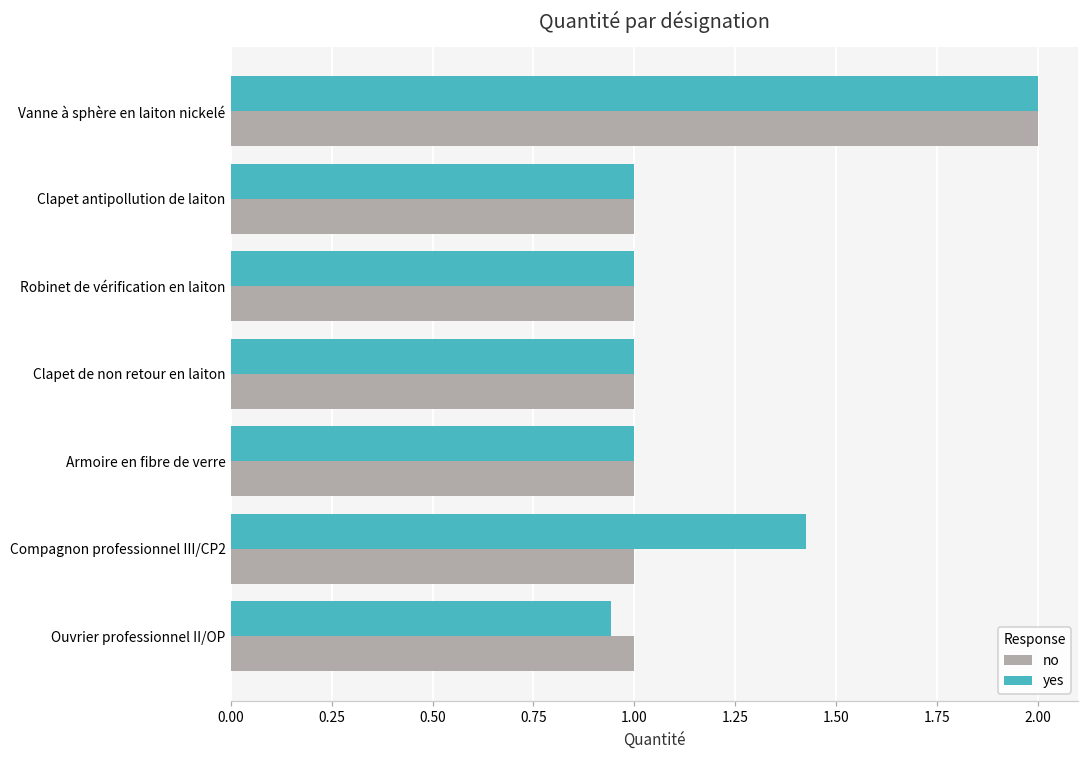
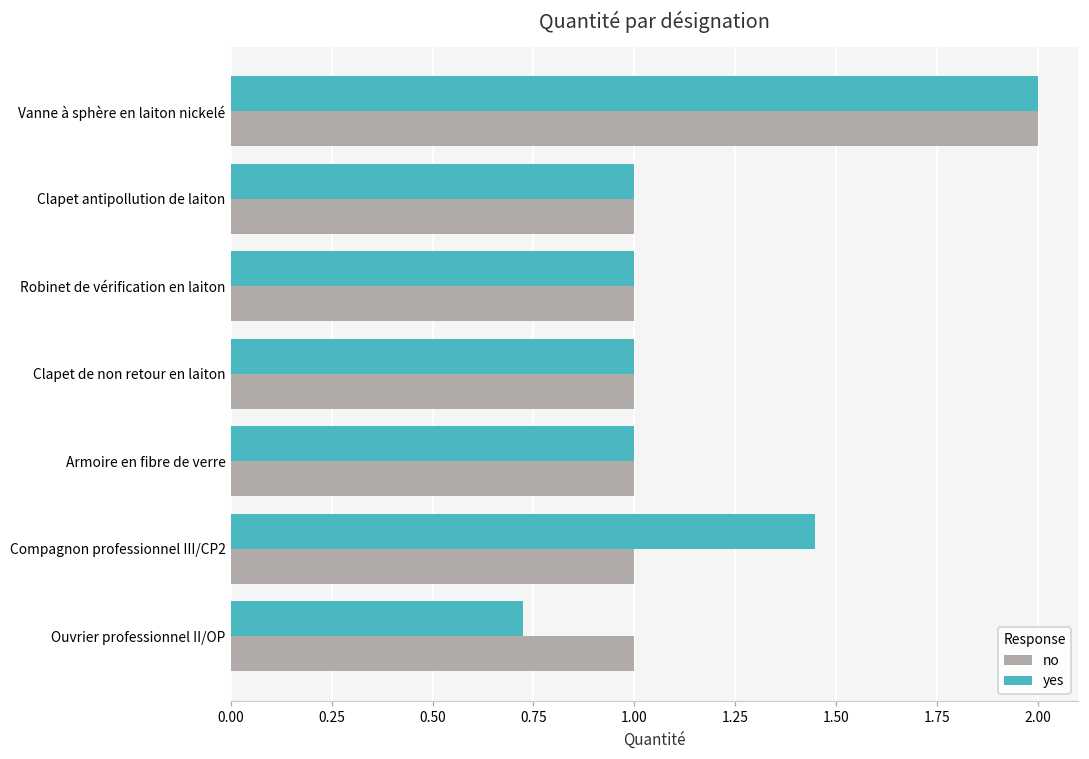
yes, Compagnon professionnel III/CP2: 1.43 -> 1.45
yes, Ouvrier professionnel II/OP: 0.94 -> 0.72
